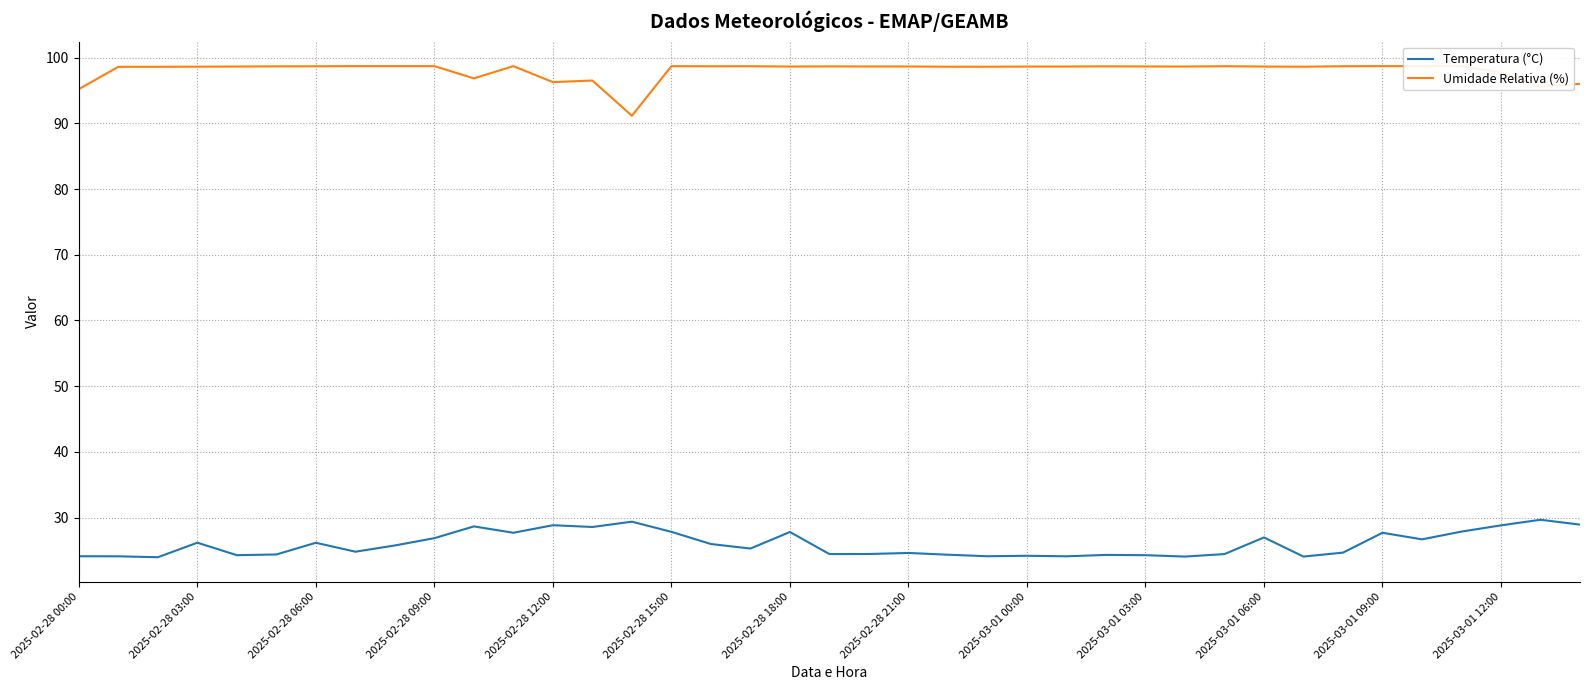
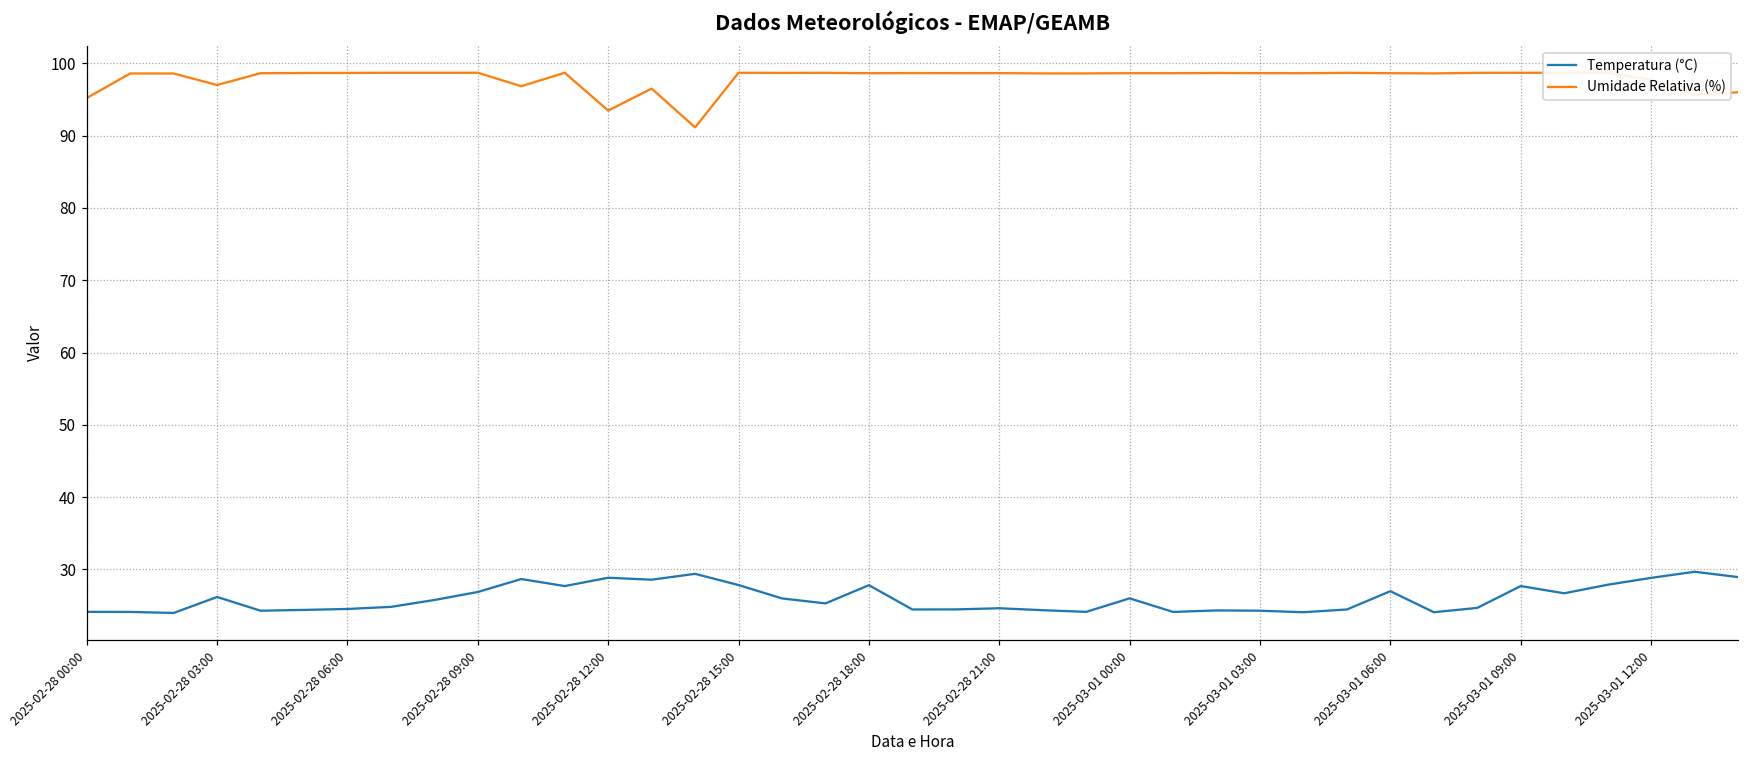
Umidade Relativa (%), 2025-02-28 03:00: 99 -> 97
Temperatura (°C), 2025-02-28 06:00: 26 -> 25
Umidade Relativa (%), 2025-02-28 12:00: 96 -> 93
Temperatura (°C), 2025-03-01 00:00: 24 -> 26
